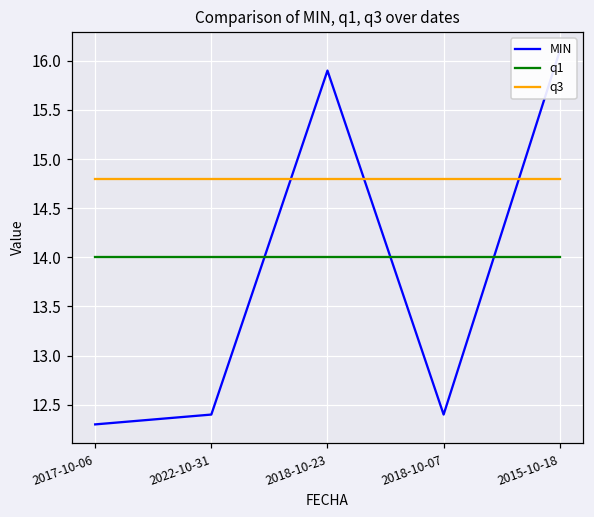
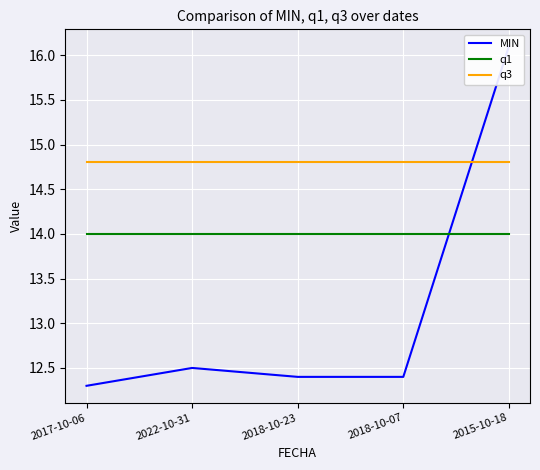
MIN, 2022-10-31: 12.4 -> 12.5
MIN, 2018-10-23: 15.9 -> 12.4
